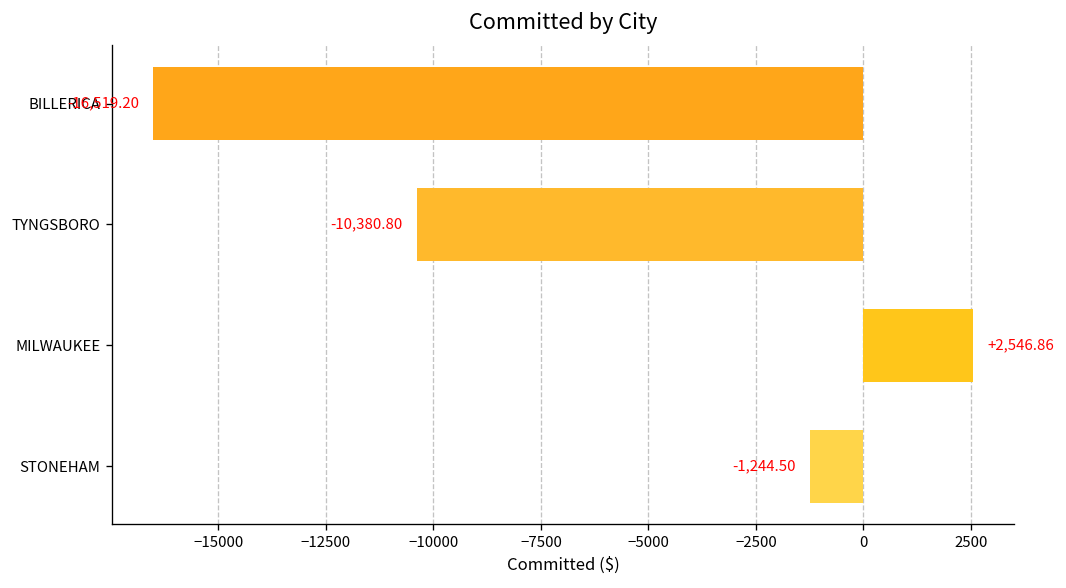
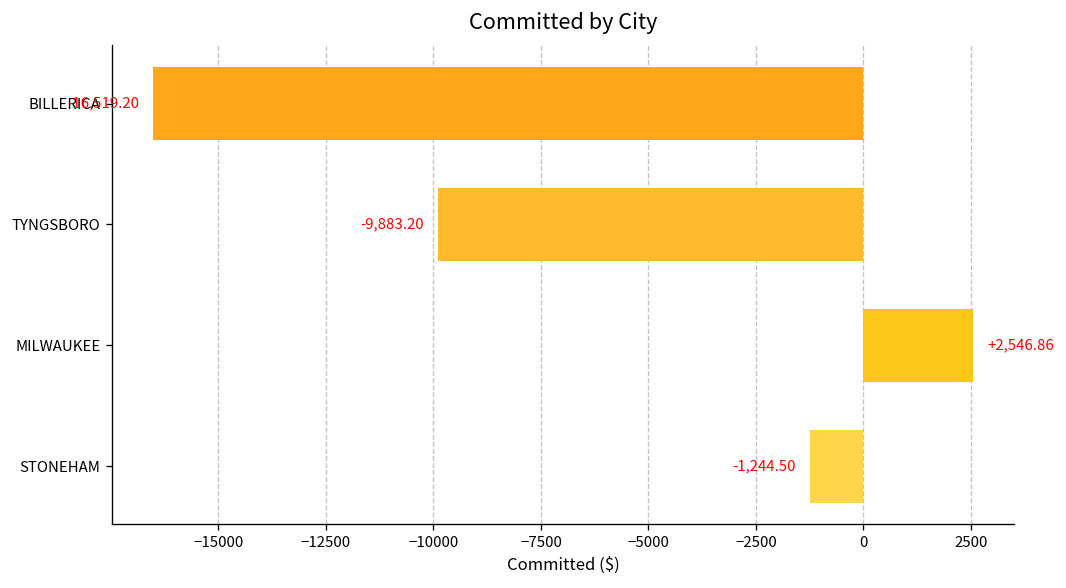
TYNGSBORO: -10,380.80 -> -9,883.20
